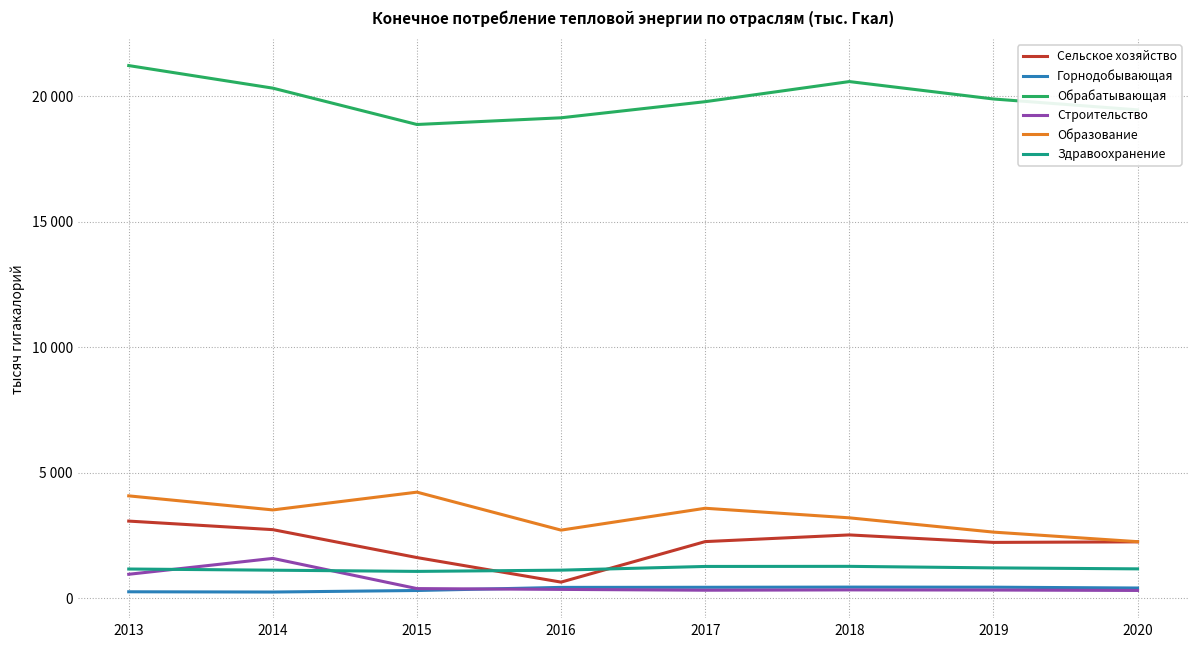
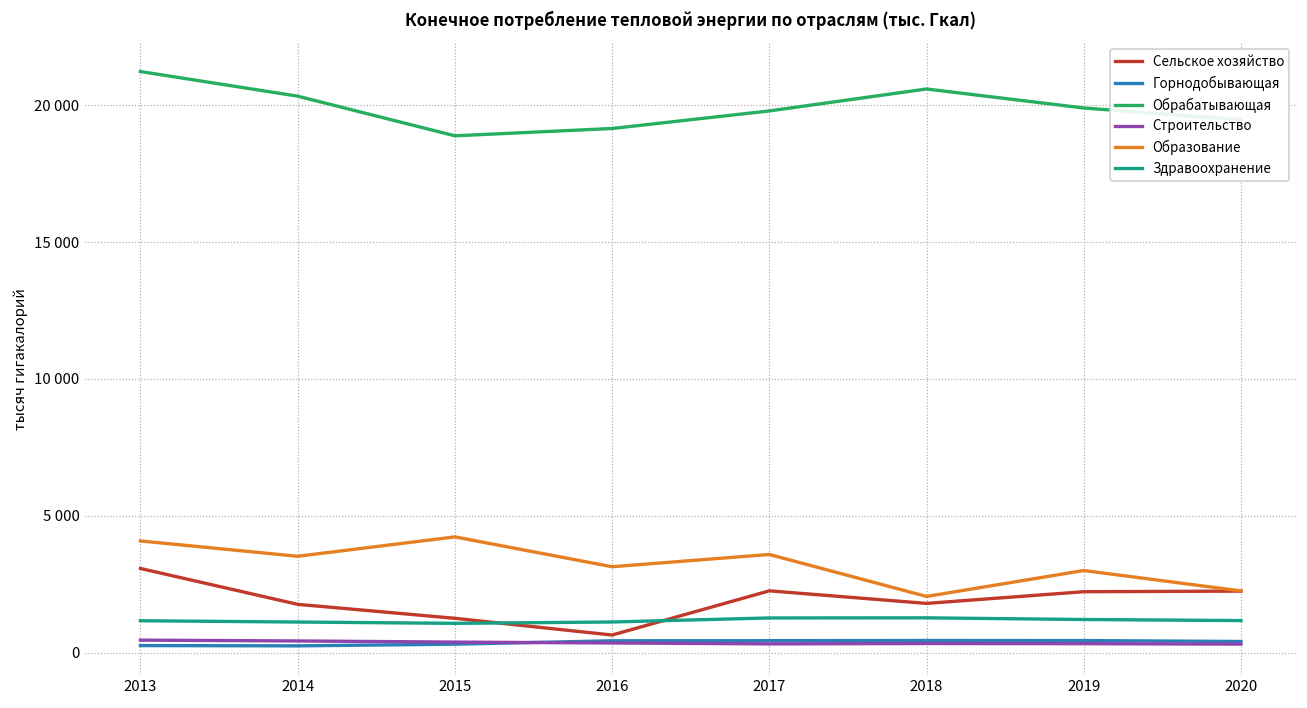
Строительство, 2013: 1000 -> 500
Сельское хозяйство, 2014: 2700 -> 1800
Строительство, 2014: 1600 -> 400
Сельское хозяйство, 2015: 1600 -> 1300
Образование, 2016: 2700 -> 3100
Сельское хозяйство, 2018: 2500 -> 1800
Образование, 2018: 3200 -> 2100
Образование, 2019: 2600 -> 3000
